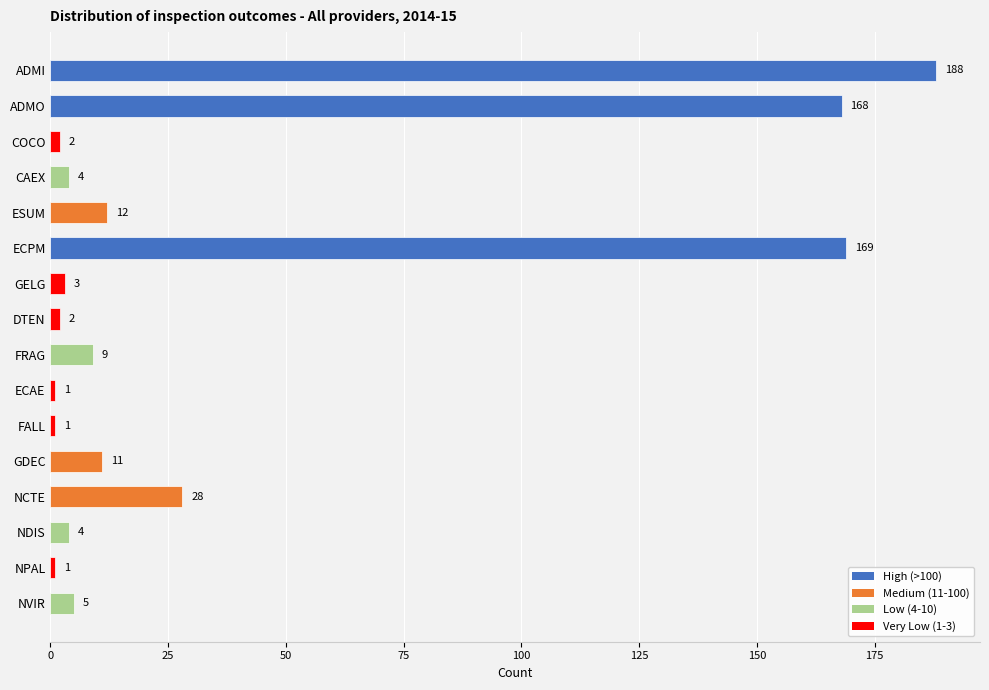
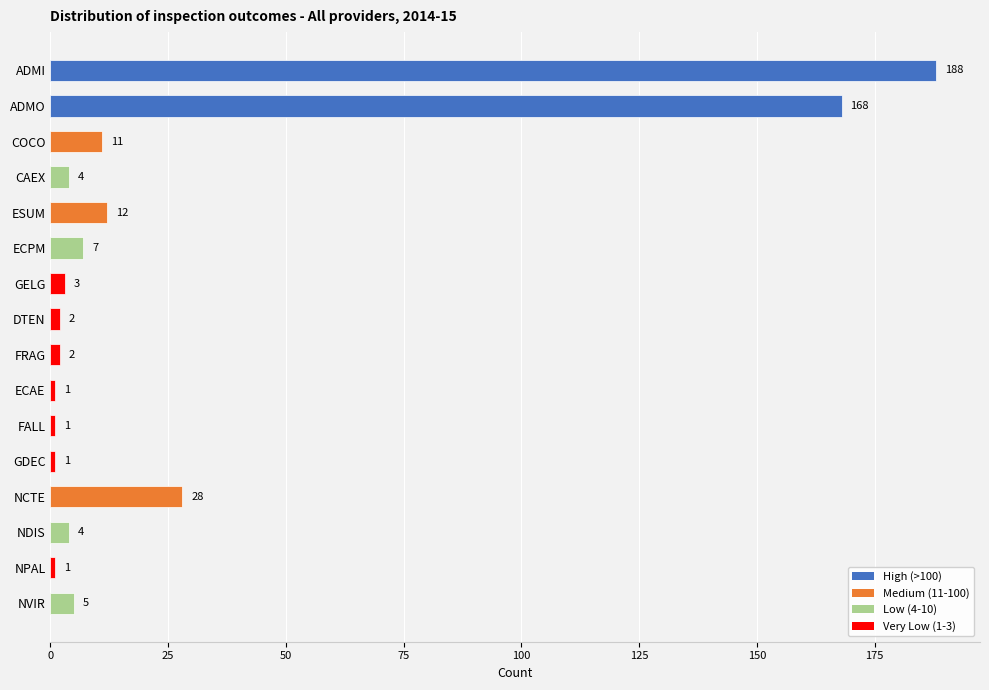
COCO: 2 -> 11
ECPM: 169 -> 7
FRAG: 9 -> 2
GDEC: 11 -> 1
